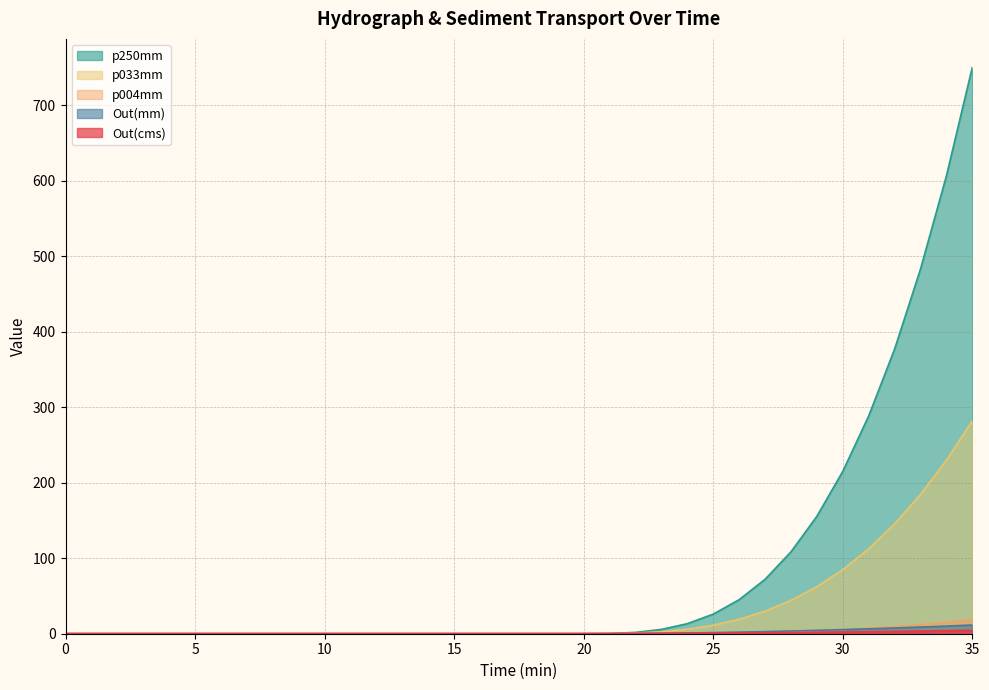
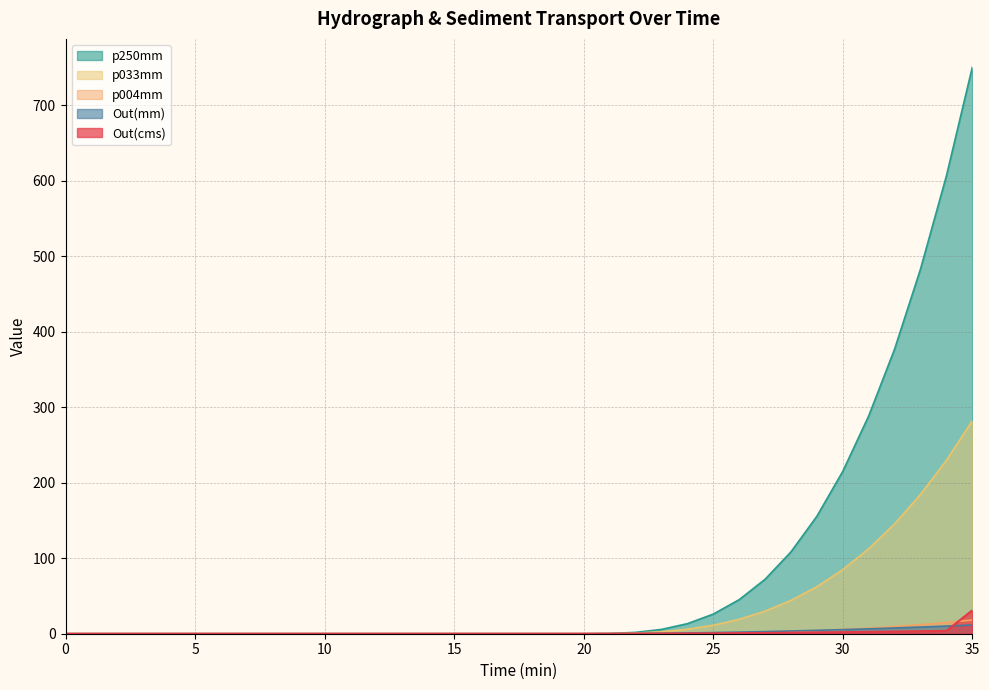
Out(cms), 35: 0 -> 30
